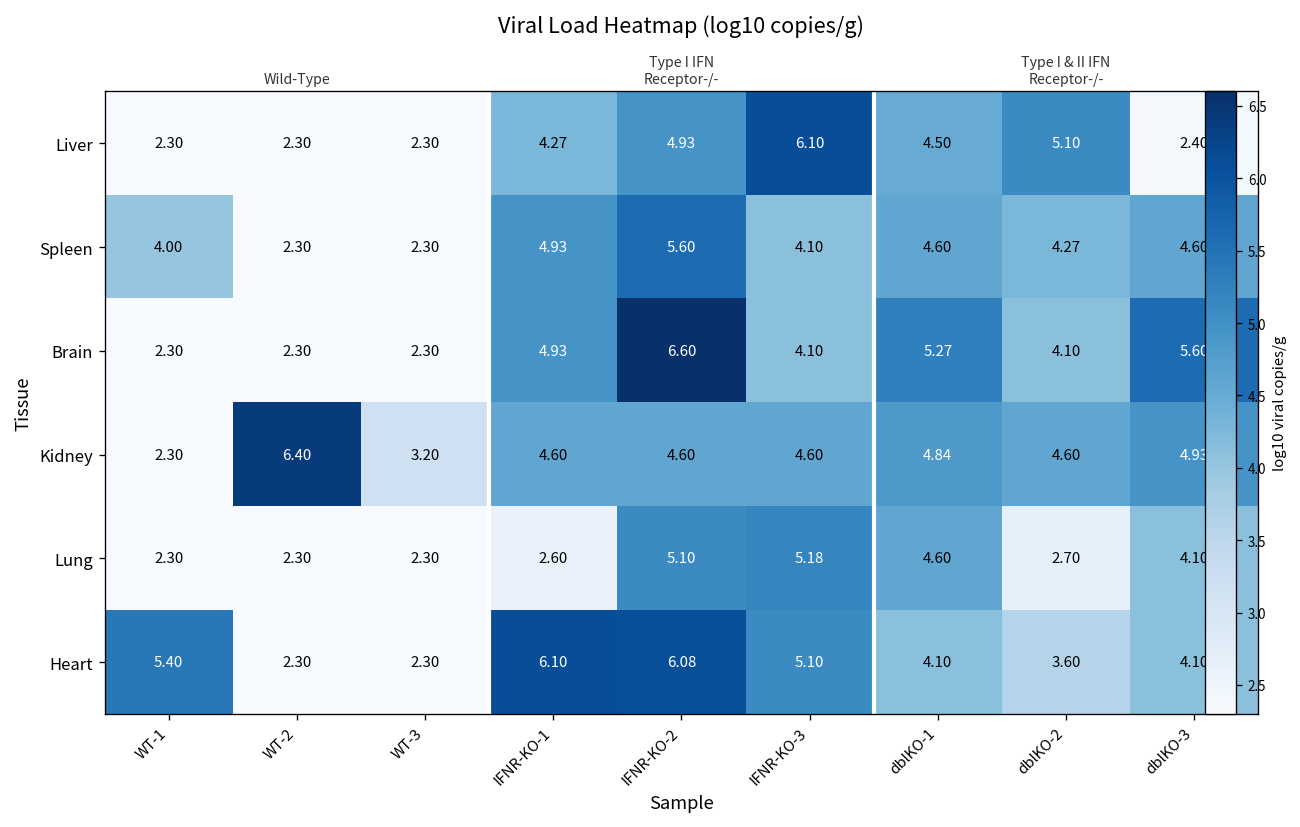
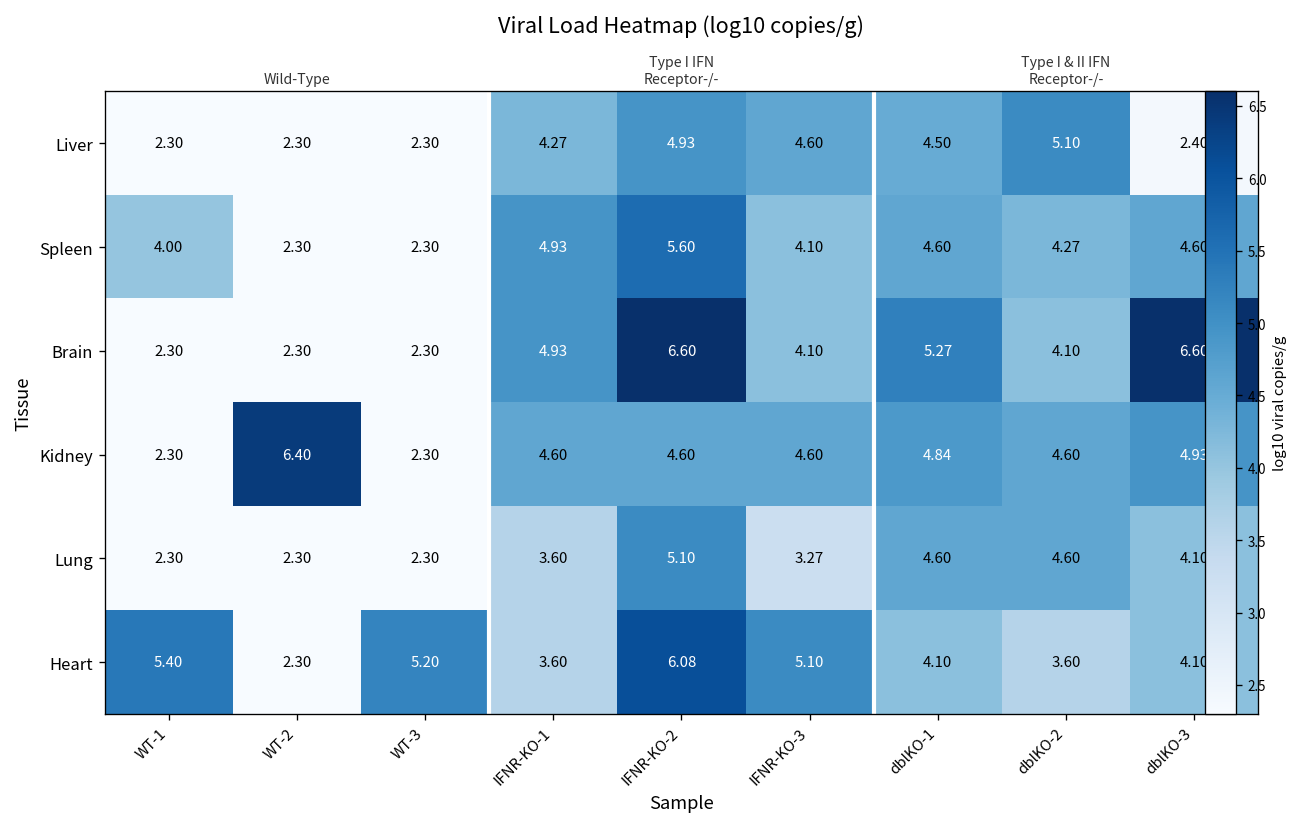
Liver, IFNR-KO-3: 6.10 -> 4.60
Brain, dblKO-3: 5.60 -> 6.60
Kidney, WT-3: 3.20 -> 2.30
Lung, IFNR-KO-1: 2.60 -> 3.60
Lung, IFNR-KO-3: 5.18 -> 3.27
Lung, dblKO-2: 2.70 -> 4.60
Heart, WT-3: 2.30 -> 5.20
Heart, IFNR-KO-1: 6.10 -> 3.60
